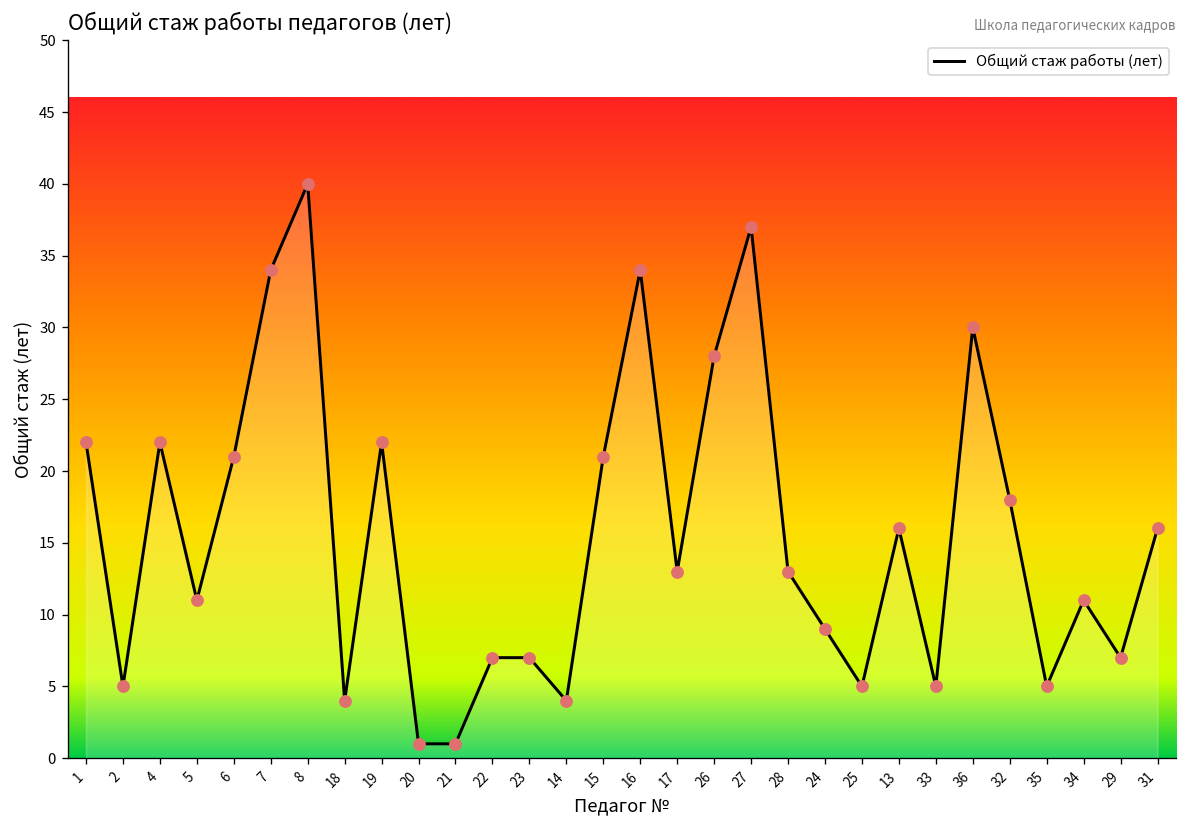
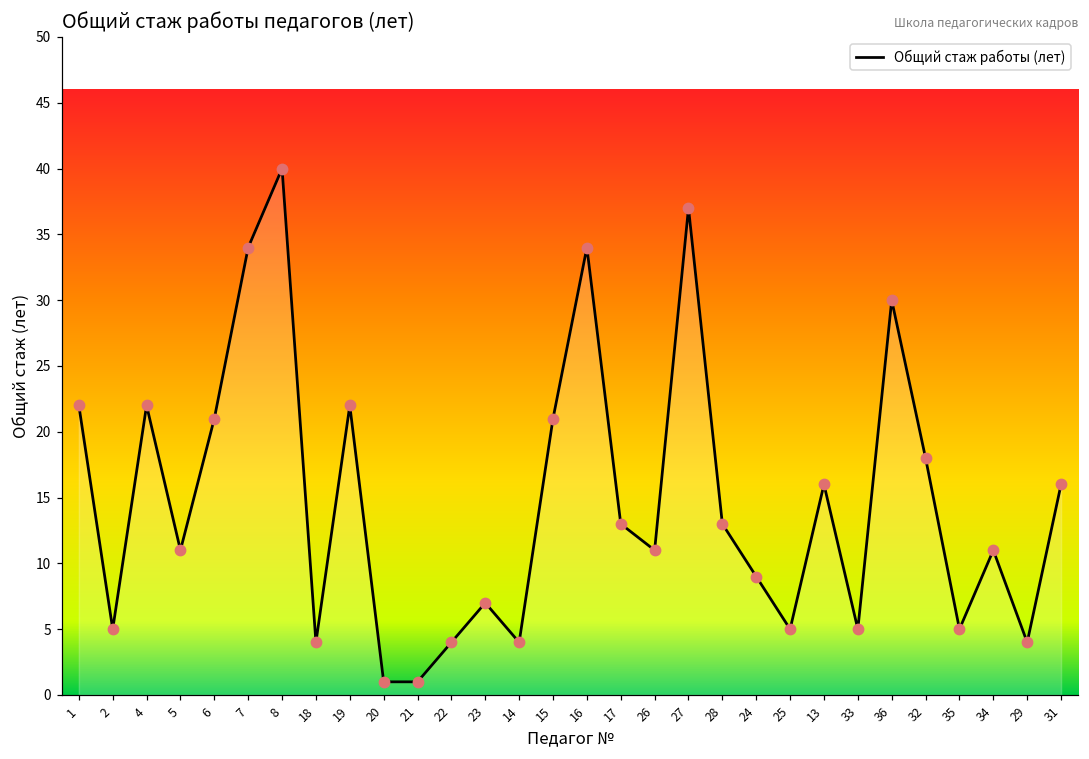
22: 7 -> 4
26: 28 -> 11
29: 7 -> 4
